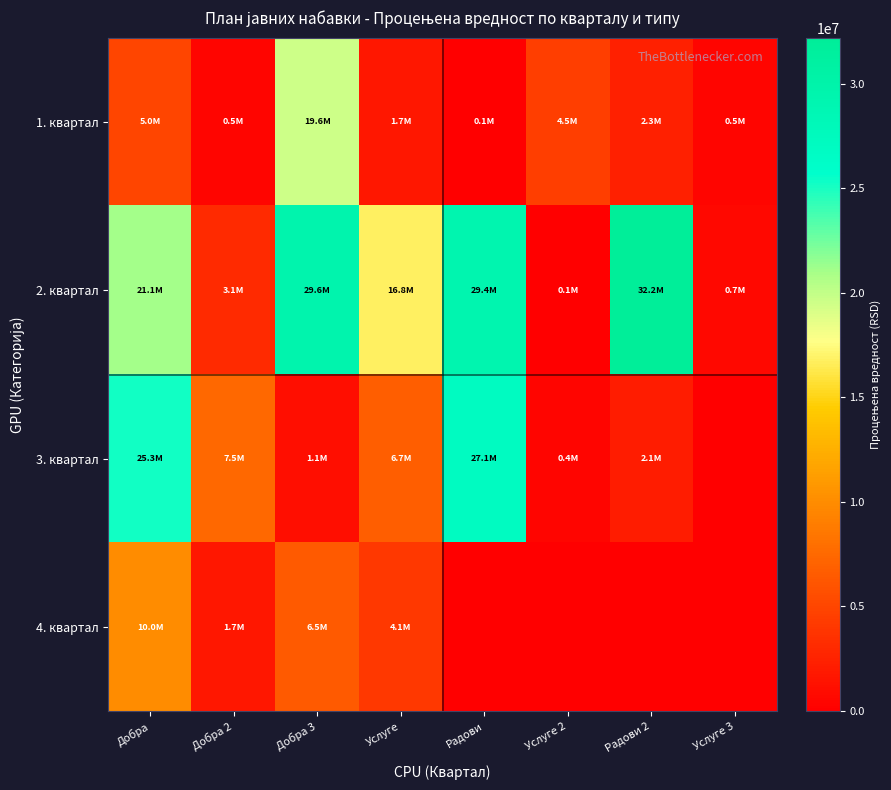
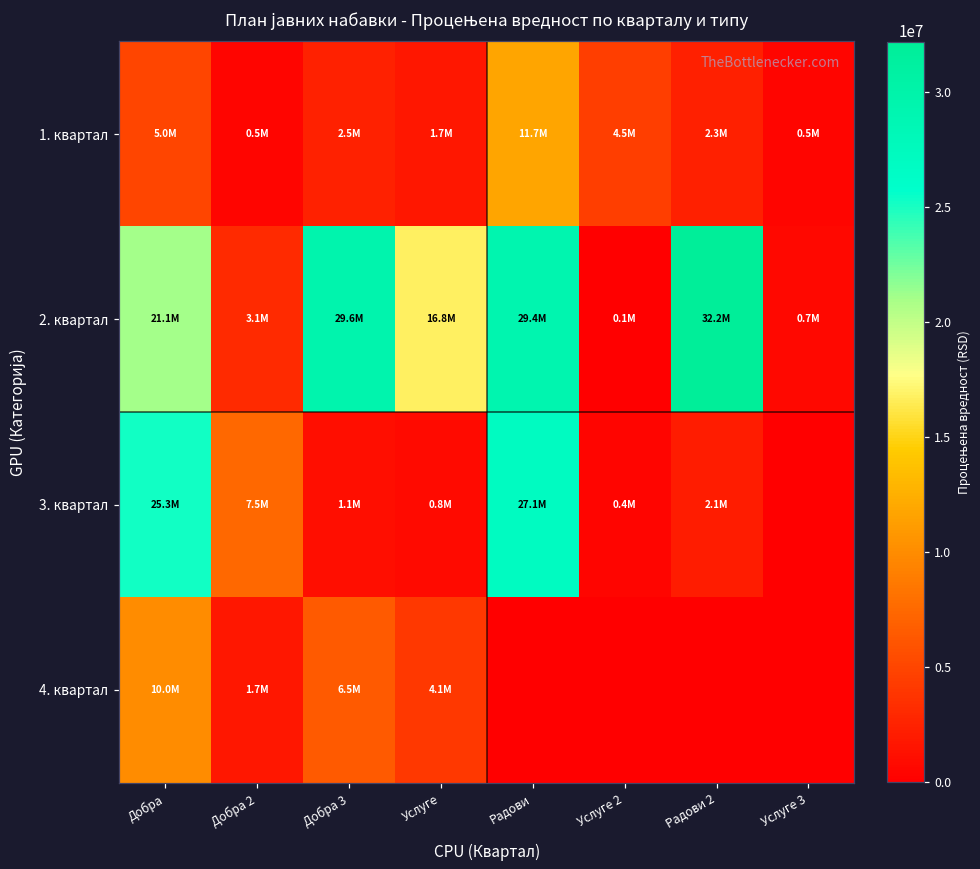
1. квартал, Добра 3: 19.6M -> 2.5M
1. квартал, Радови: 0.1M -> 11.7M
3. квартал, Услуге: 6.7M -> 0.8M
